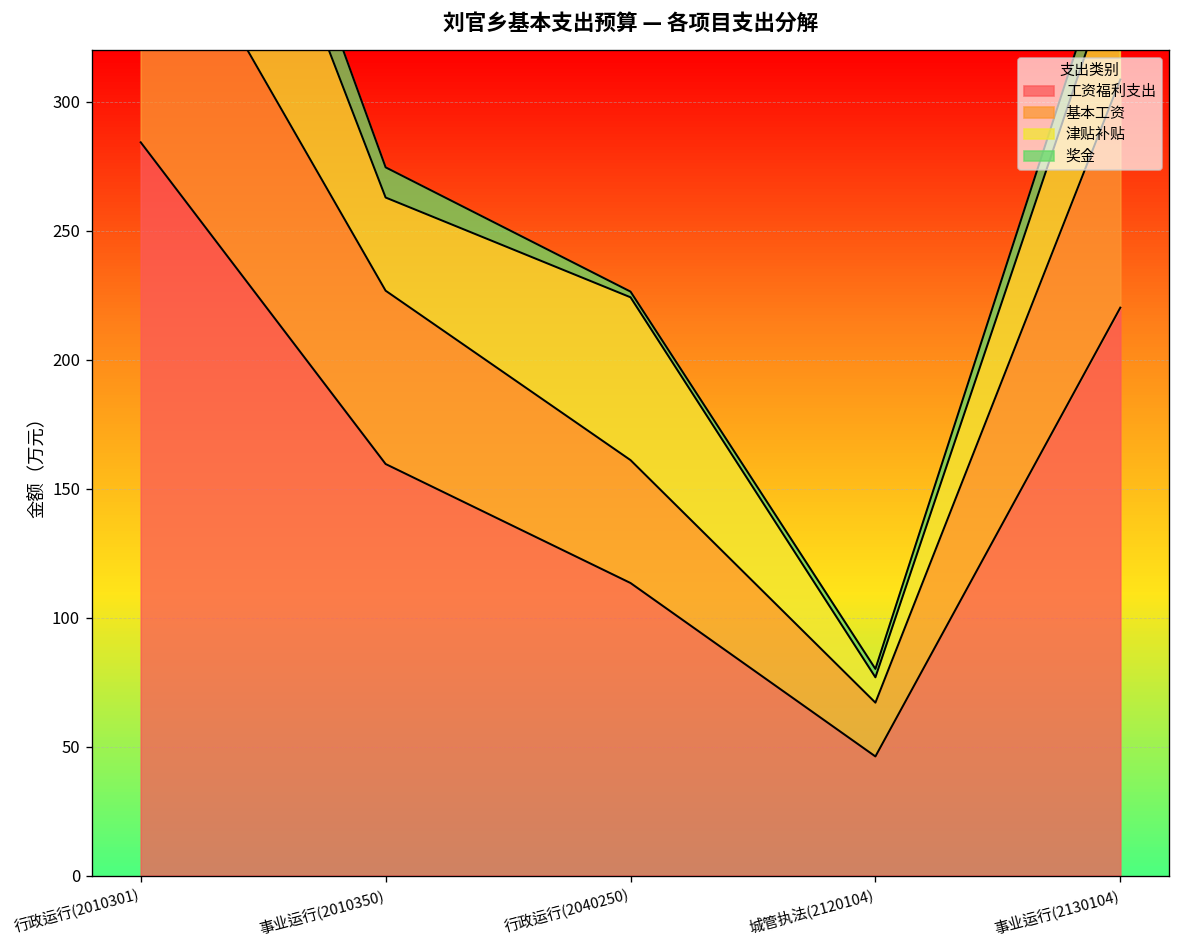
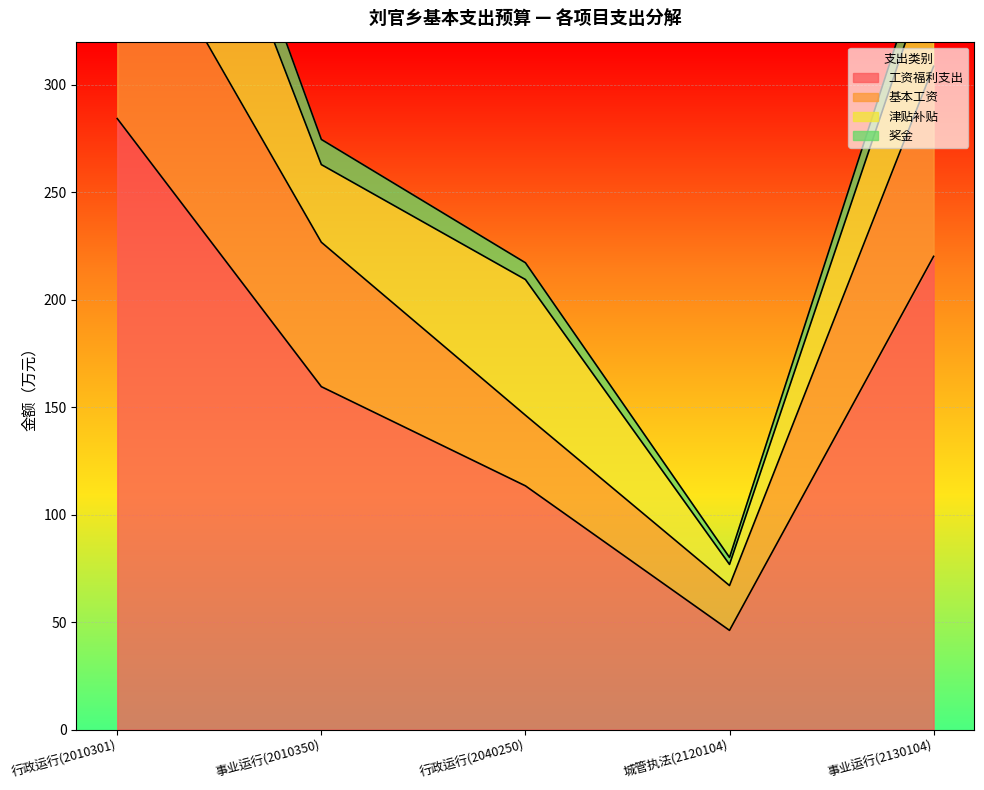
基本工资, 行政运行(2040250): 48 -> 33
奖金, 行政运行(2040250): 2 -> 8
